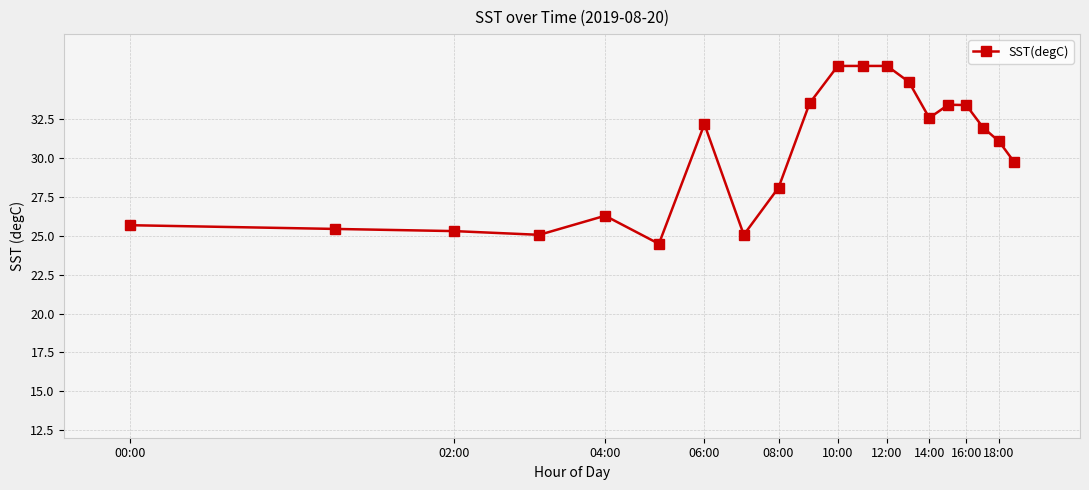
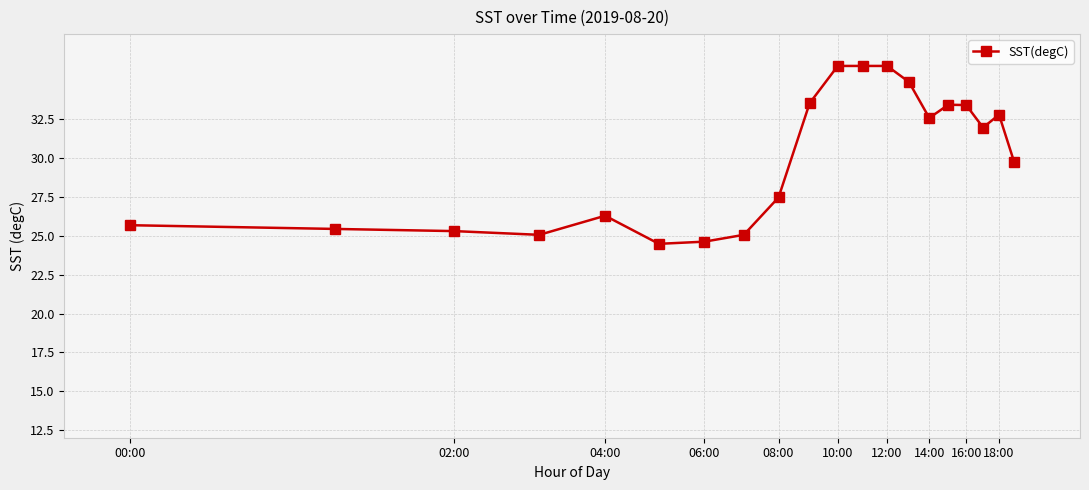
06:00: 32.2 -> 24.6
08:00: 28.1 -> 27.5
18:00: 31.1 -> 32.8
